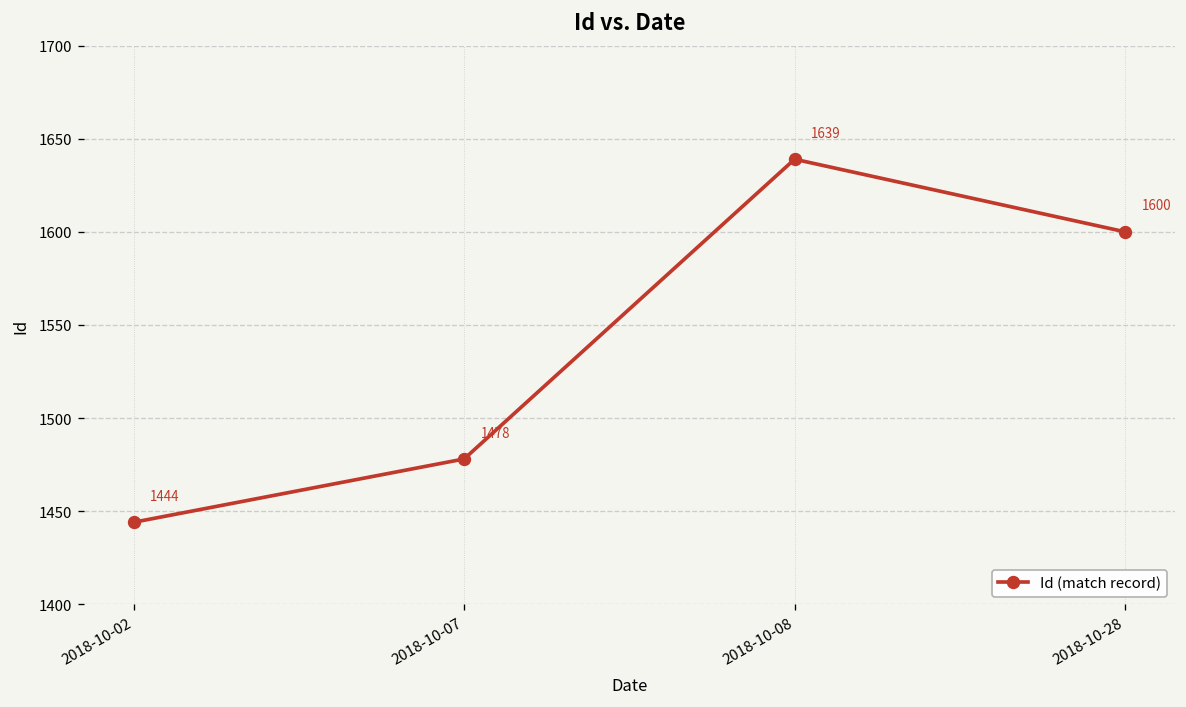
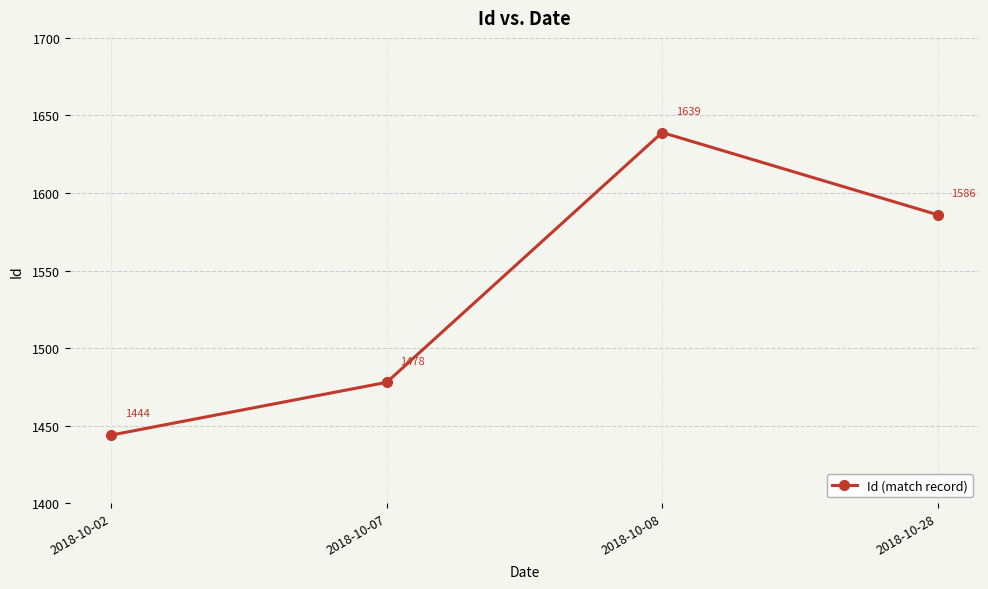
2018-10-28: 1600 -> 1586
